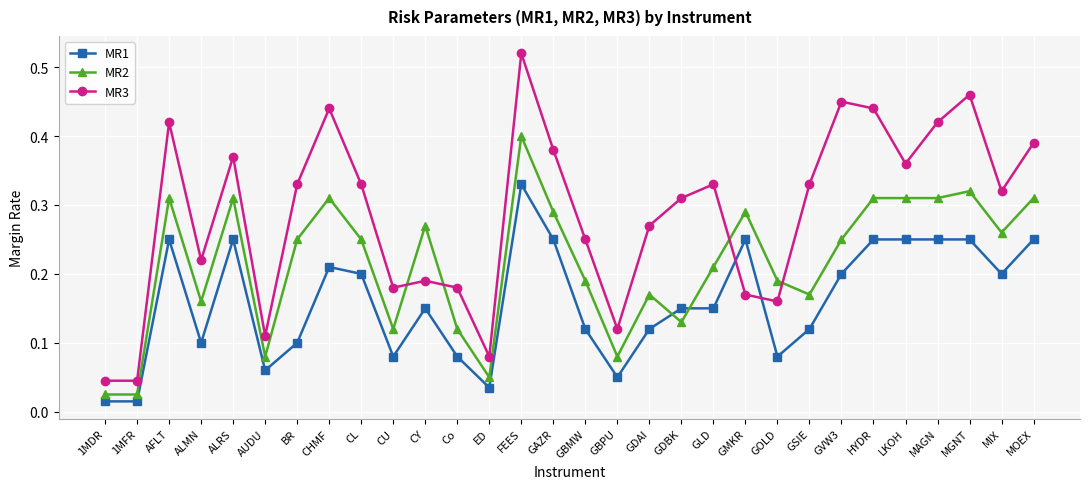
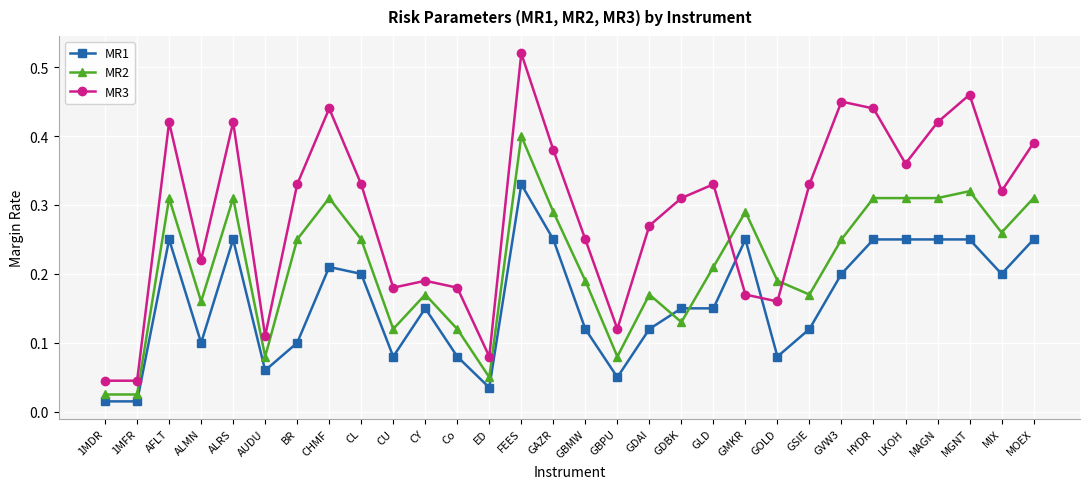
MR3, ALRS: 0.37 -> 0.42
MR2, CY: 0.27 -> 0.17
